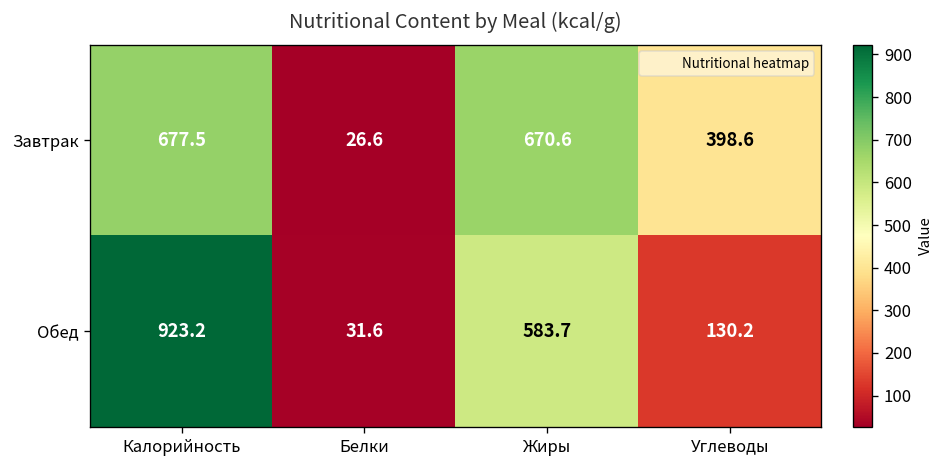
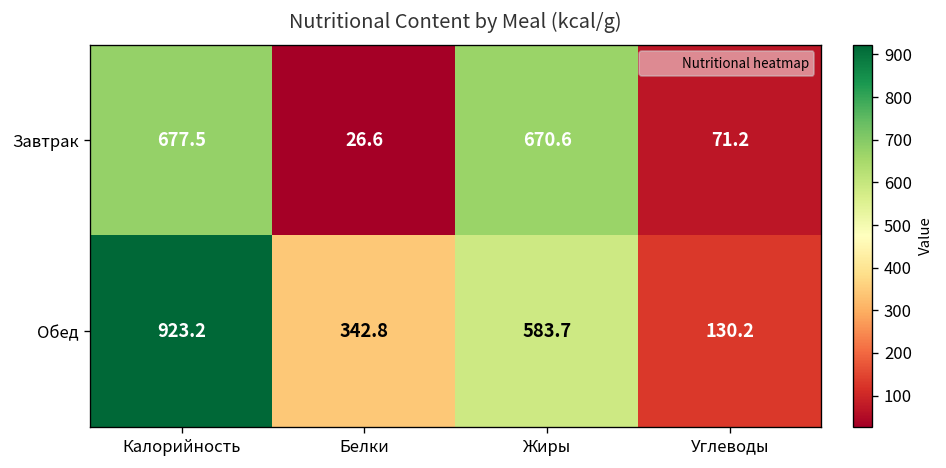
Завтрак, Углеводы: 398.6 -> 71.2
Обед, Белки: 31.6 -> 342.8
